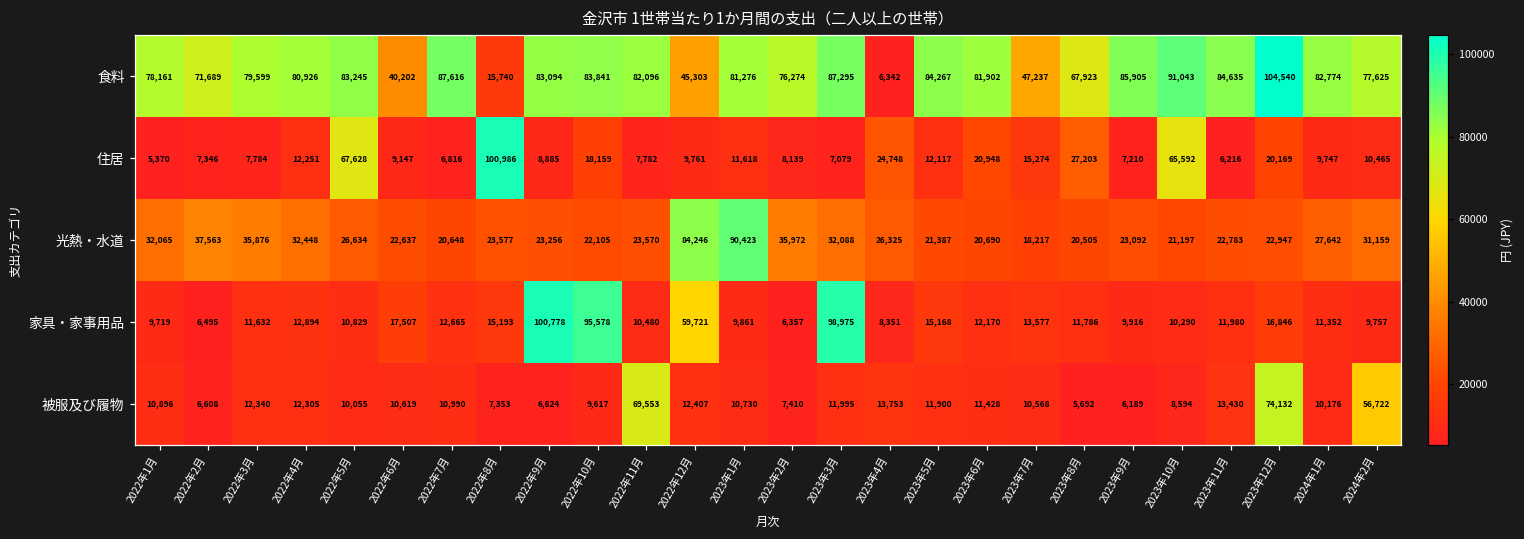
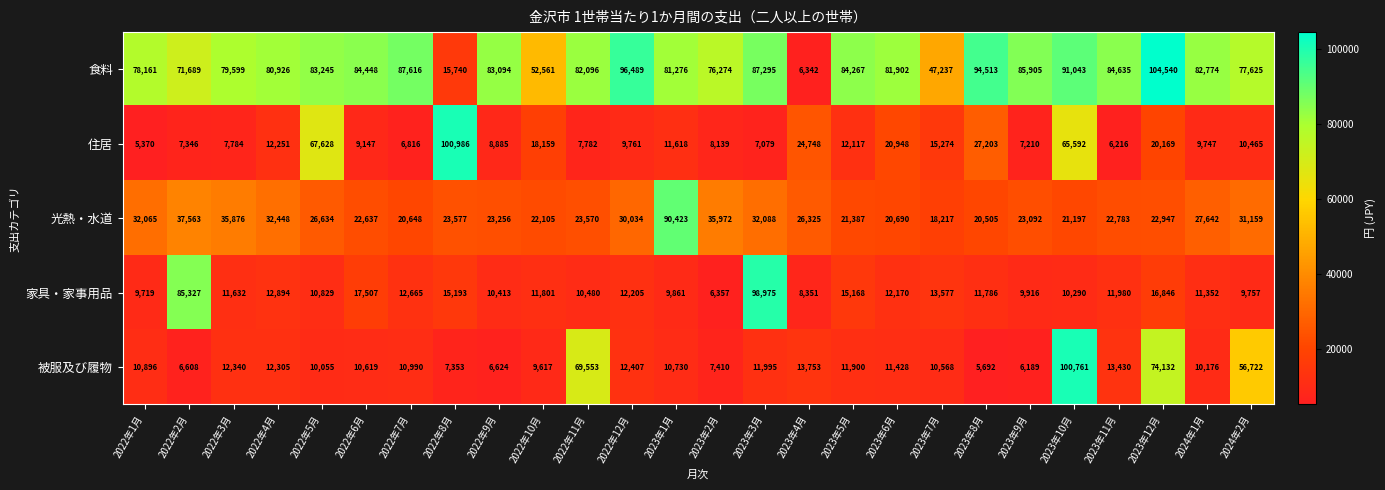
食料, 2022年6月: 40,202 -> 84,448
食料, 2022年10月: 83,841 -> 52,561
食料, 2022年12月: 45,303 -> 96,489
食料, 2023年8月: 67,923 -> 94,513
光熱・水道, 2022年12月: 84,246 -> 30,034
家具・家事用品, 2022年2月: 6,495 -> 85,327
家具・家事用品, 2022年9月: 100,778 -> 10,413
家具・家事用品, 2022年10月: 95,578 -> 11,801
家具・家事用品, 2022年12月: 59,721 -> 12,205
被服及び履物, 2023年10月: 8,594 -> 100,761
